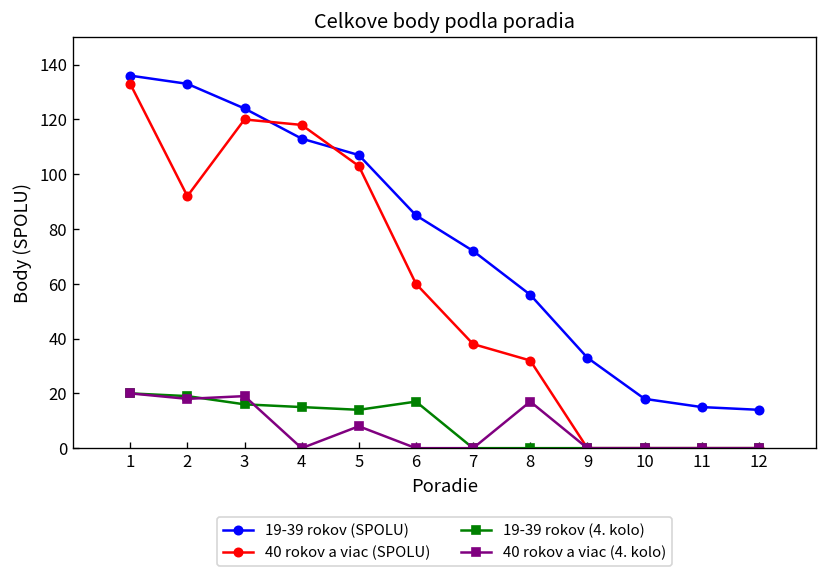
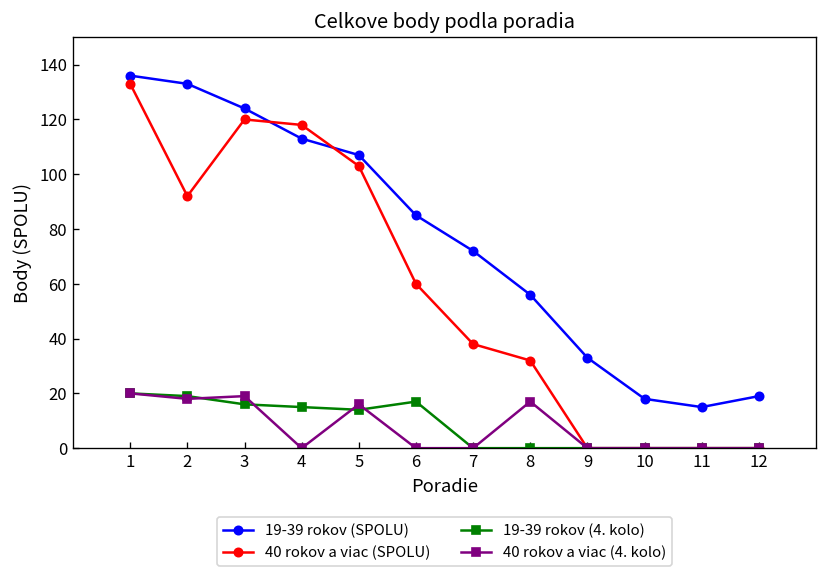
40 rokov a viac (4. kolo), 5: 8 -> 16
19-39 rokov (SPOLU), 12: 14 -> 19
